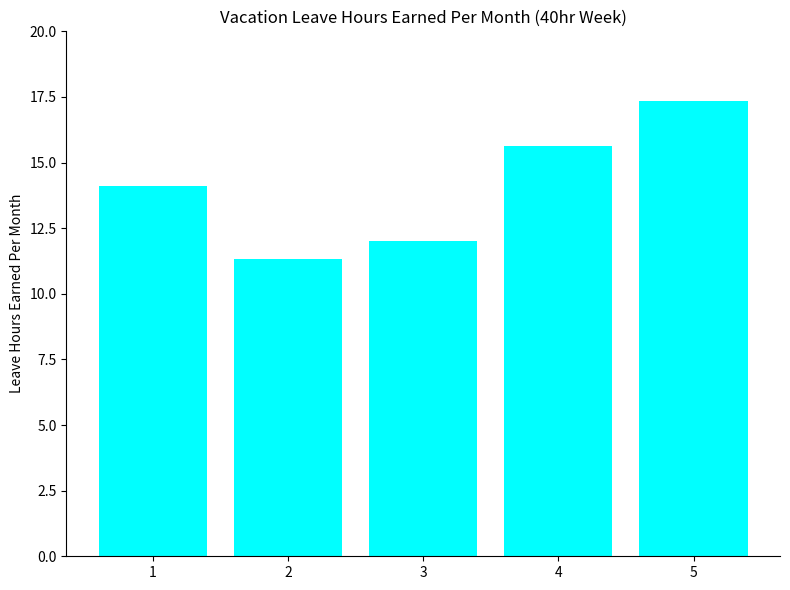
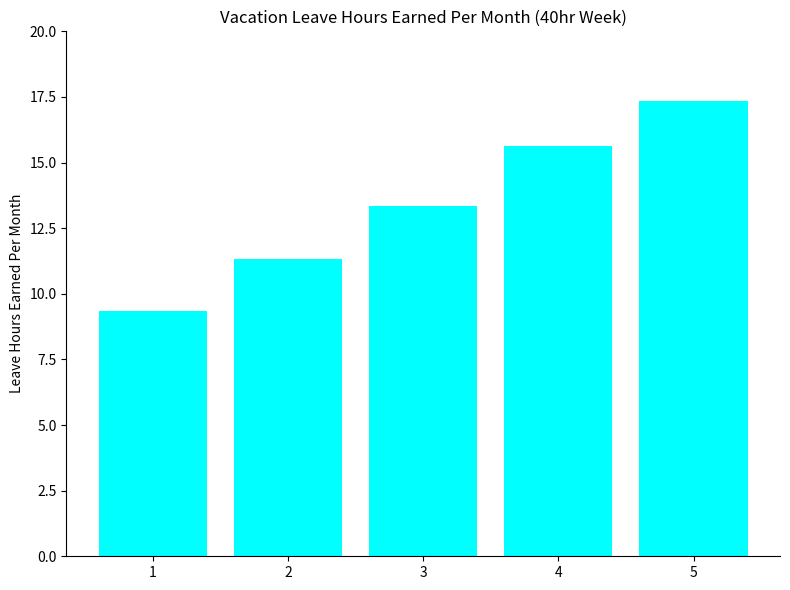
1: 14.1 -> 9.3
3: 12.0 -> 13.3
